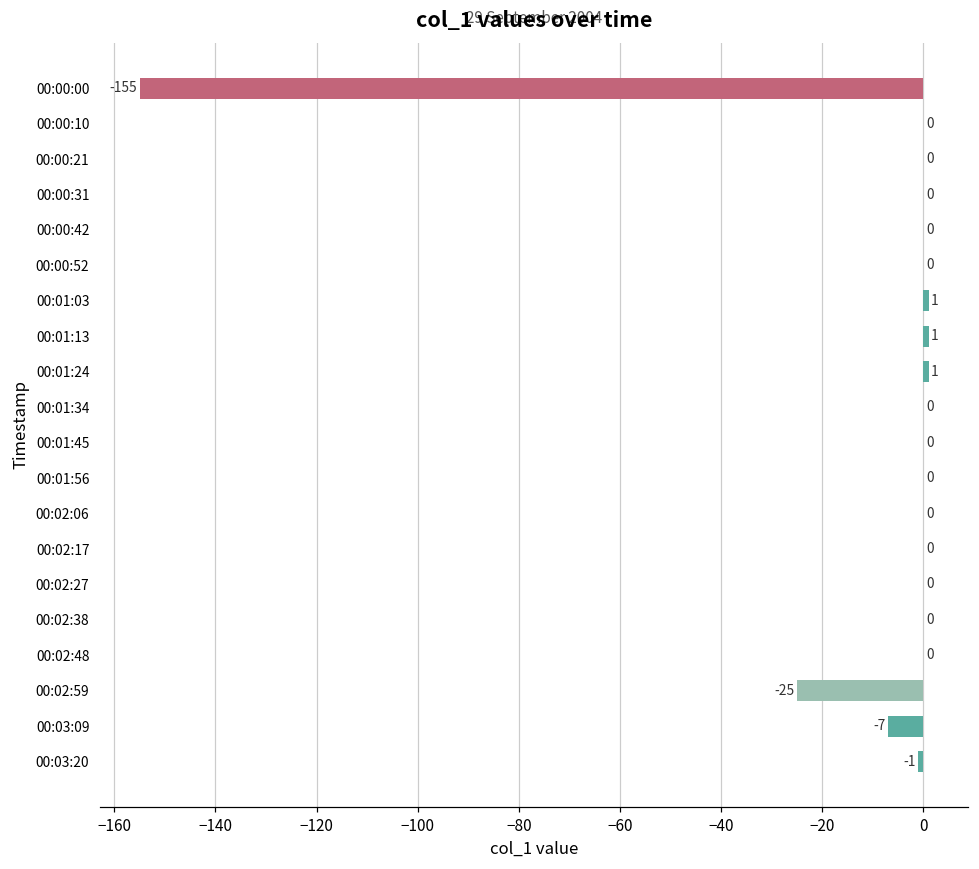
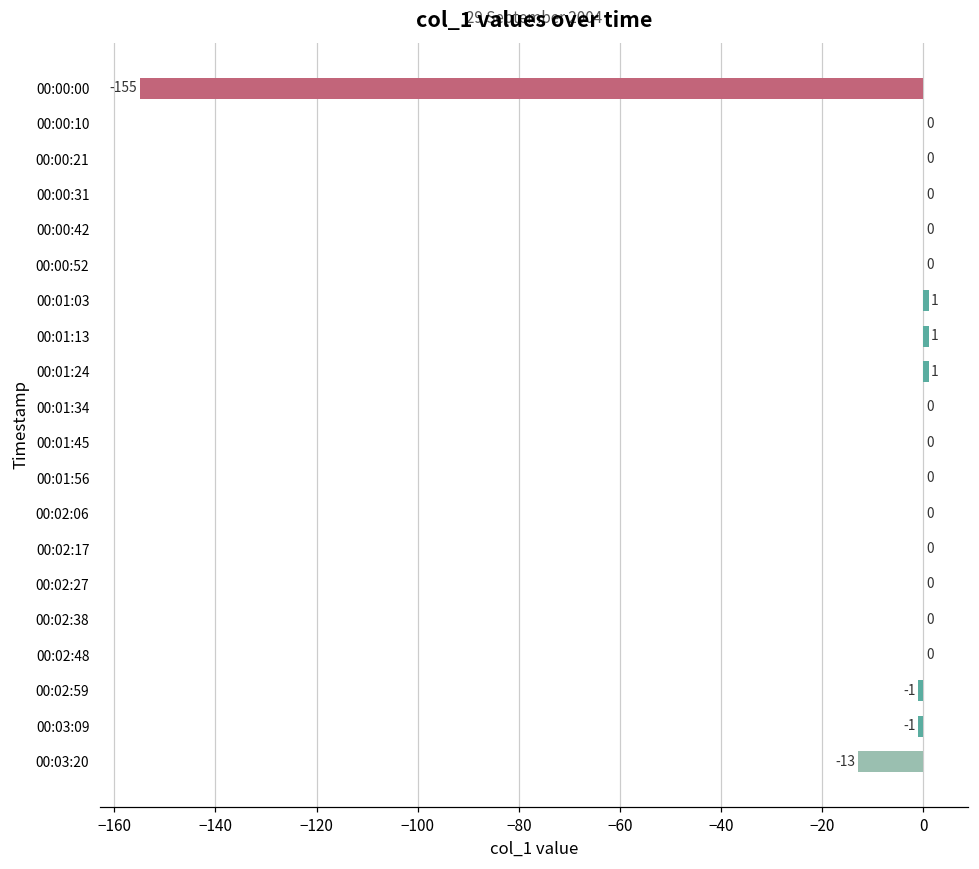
00:02:59: -25 -> -1
00:03:09: -7 -> -1
00:03:20: -1 -> -13
